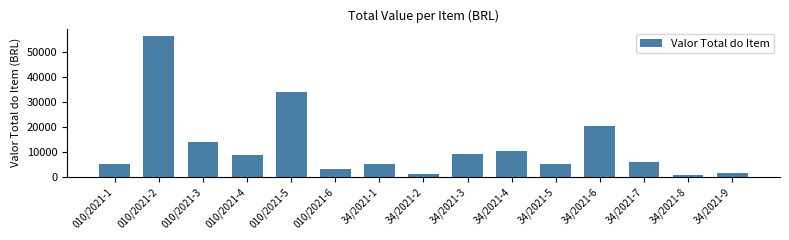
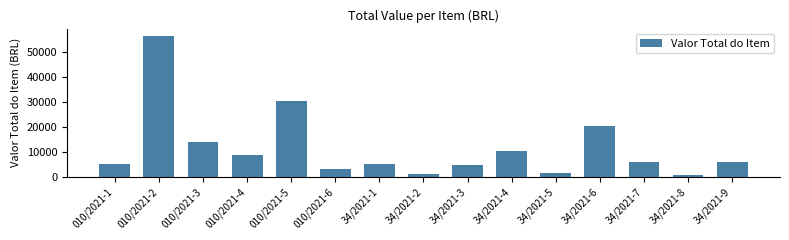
010/2021-5: 34000 -> 30000
34/2021-3: 9000 -> 5000
34/2021-5: 5000 -> 2000
34/2021-9: 1000 -> 6000
